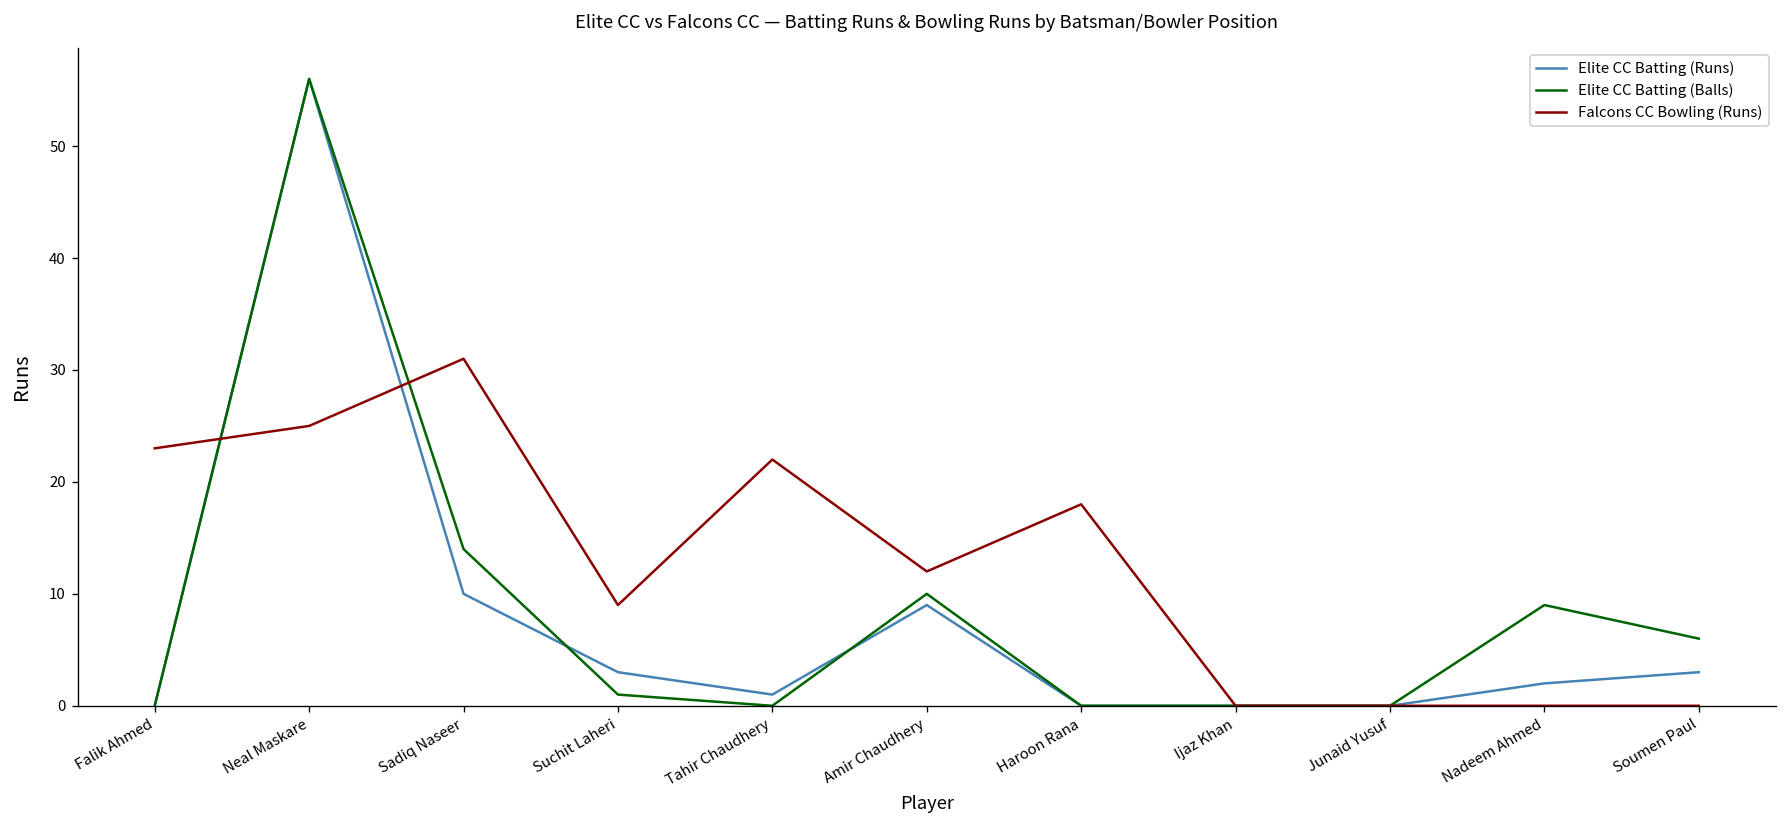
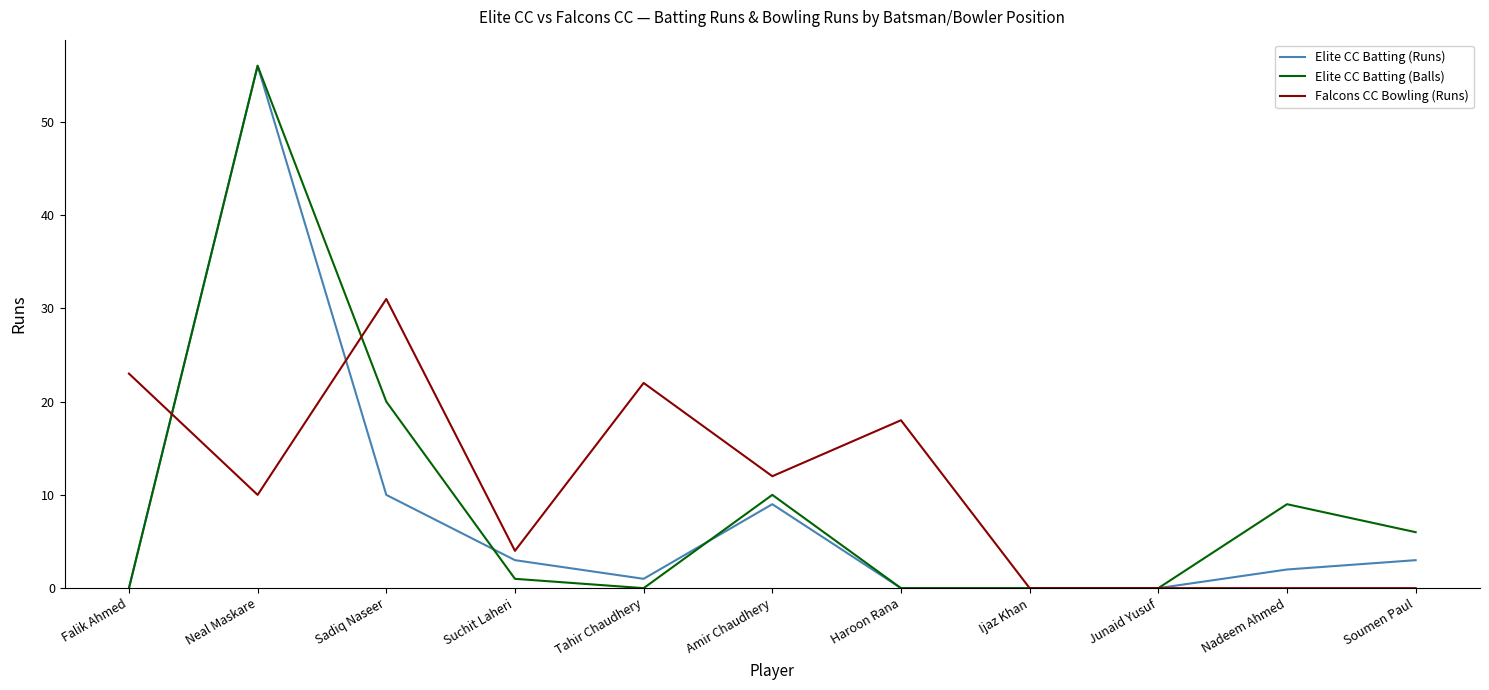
Falcons CC Bowling (Runs), Neal Maskare: 25 -> 10
Elite CC Batting (Balls), Sadiq Naseer: 14 -> 20
Falcons CC Bowling (Runs), Suchit Laheri: 9 -> 4
